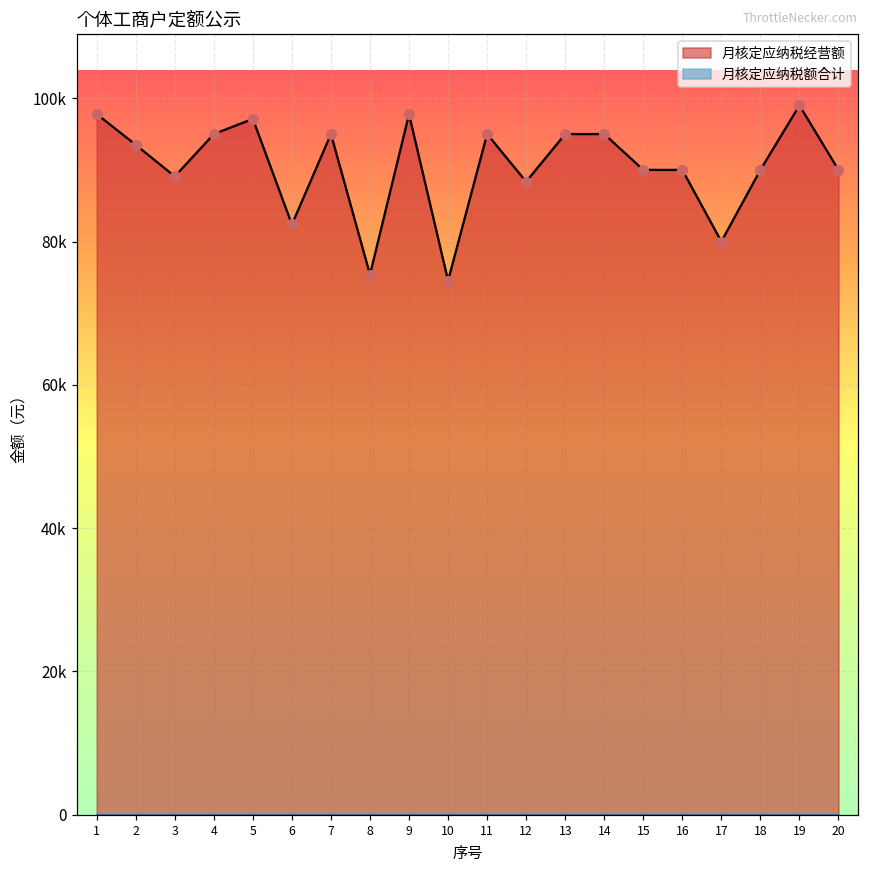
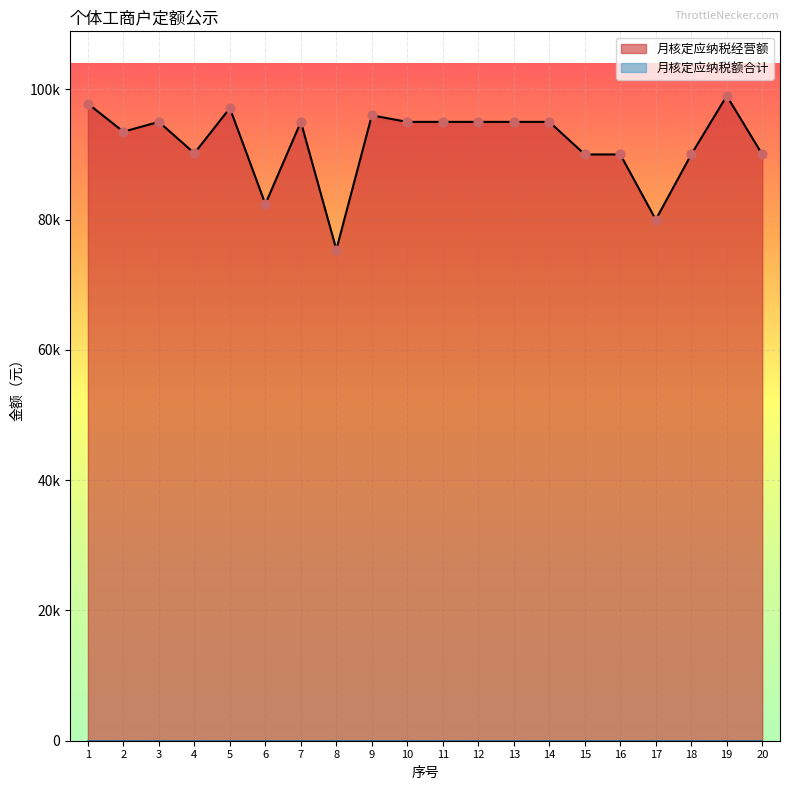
月核定应纳税经营额, 3: 89000 -> 95000
月核定应纳税经营额, 4: 95000 -> 90000
月核定应纳税经营额, 9: 98000 -> 96000
月核定应纳税经营额, 10: 75000 -> 95000
月核定应纳税经营额, 12: 88000 -> 95000
